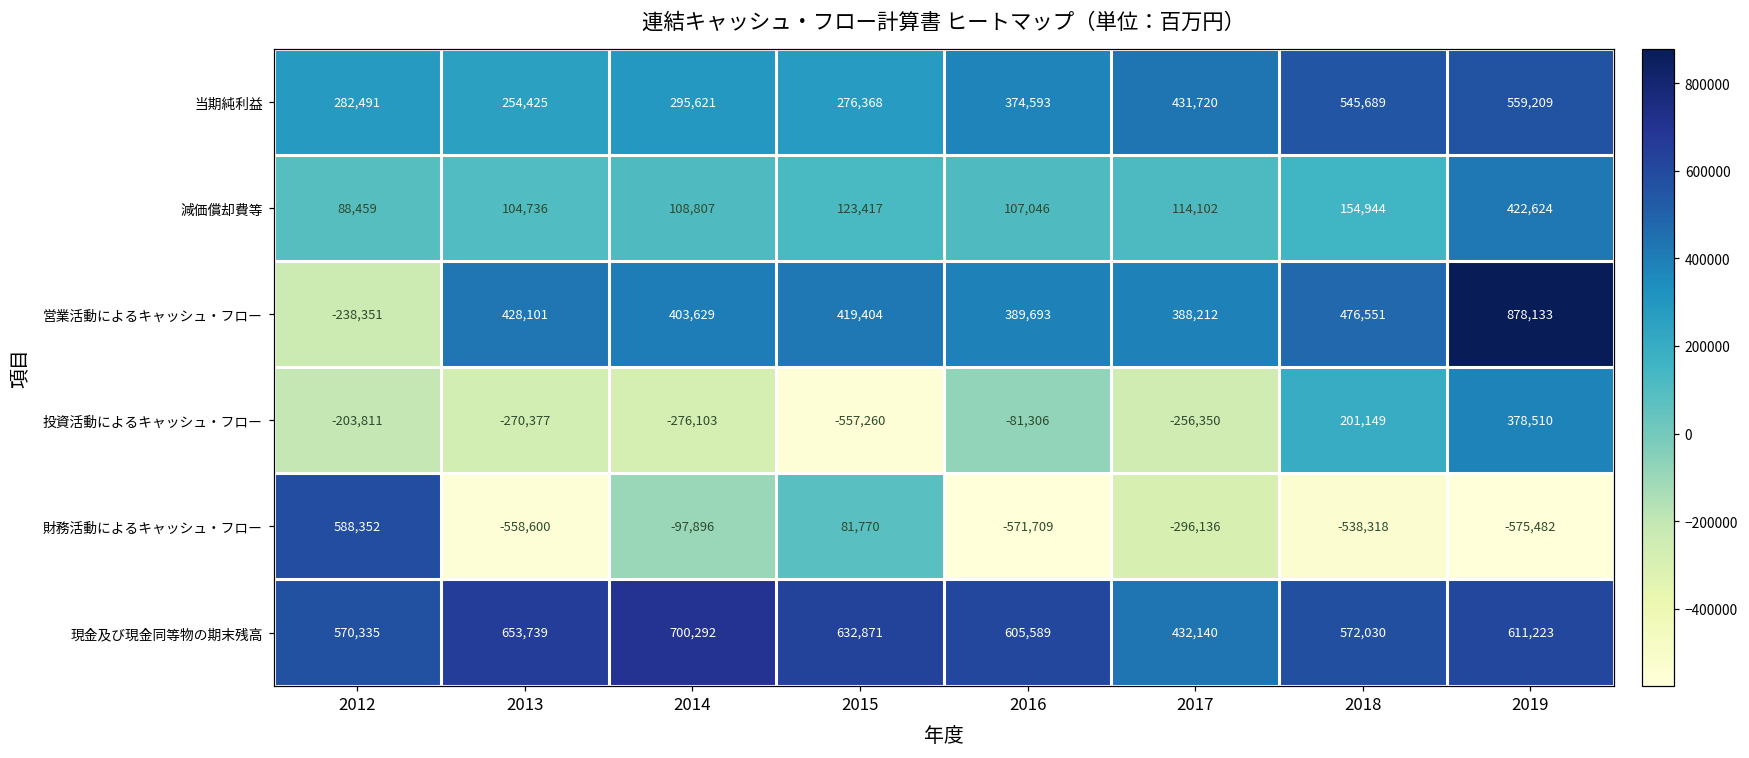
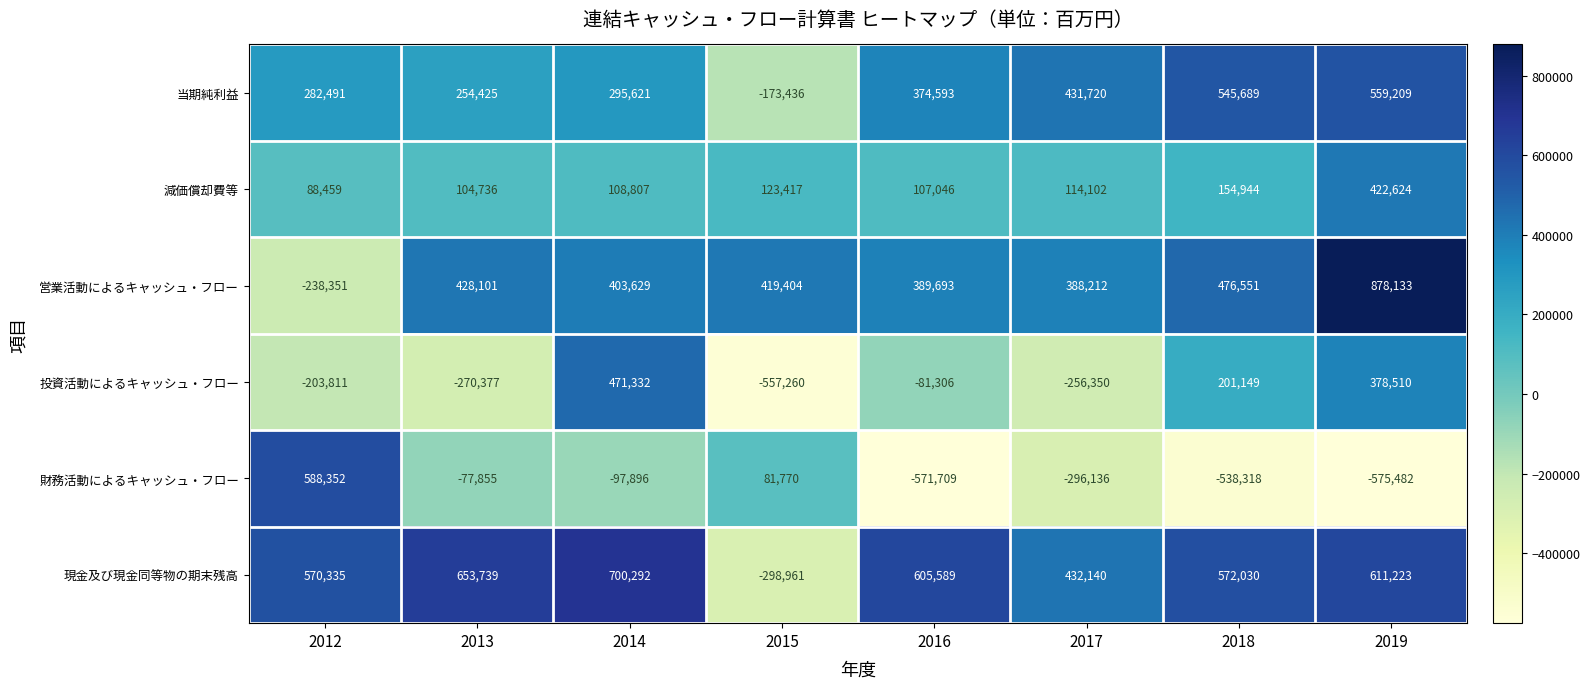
当期純利益, 2015: 276,368 -> -173,436
投資活動によるキャッシュ・フロー, 2014: -276,103 -> 471,332
財務活動によるキャッシュ・フロー, 2013: -558,600 -> -77,855
現金及び現金同等物の期末残高, 2015: 632,871 -> -298,961
